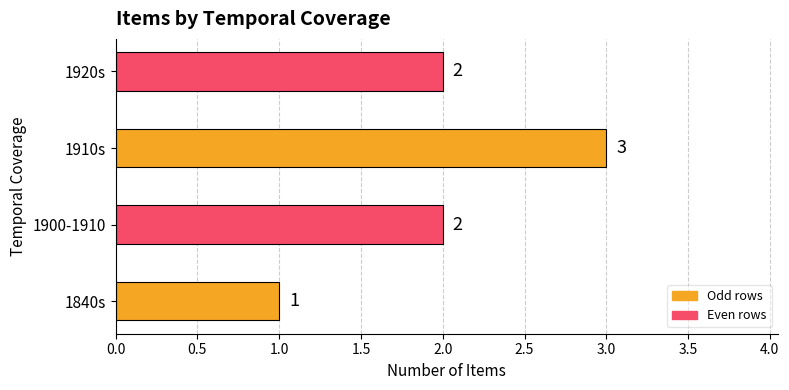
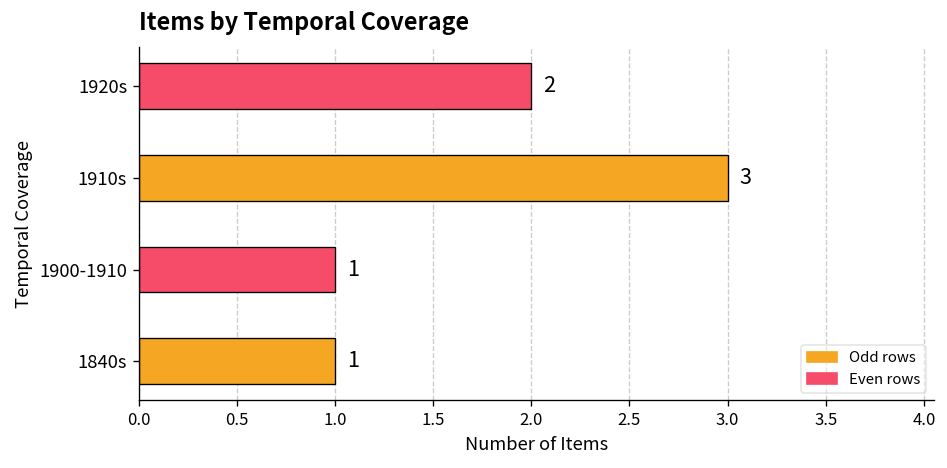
1900-1910: 2 -> 1
